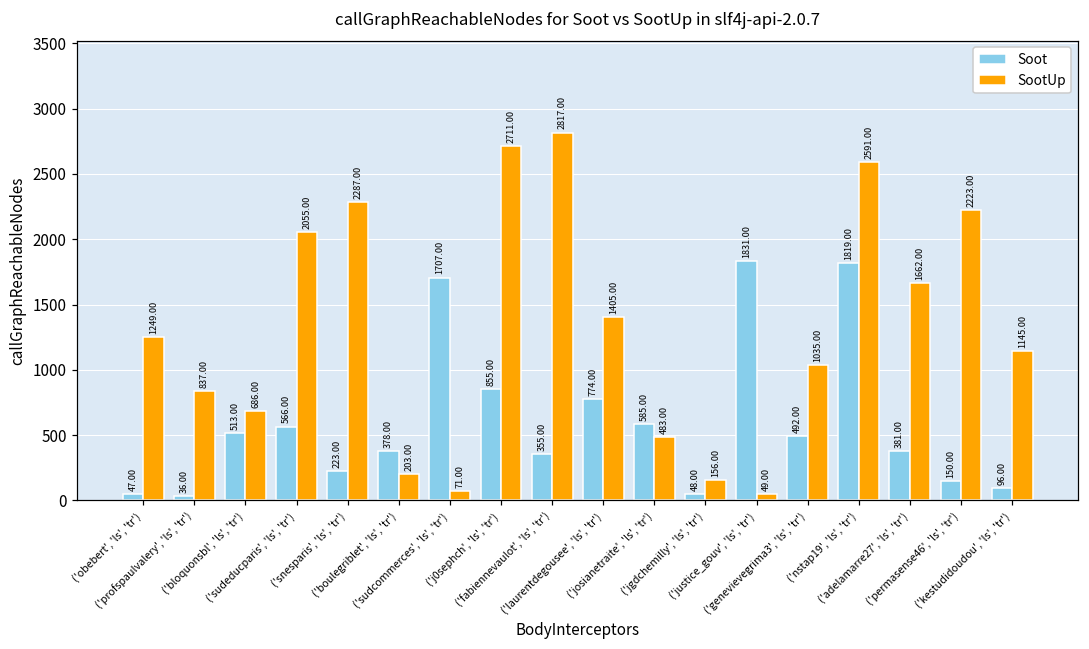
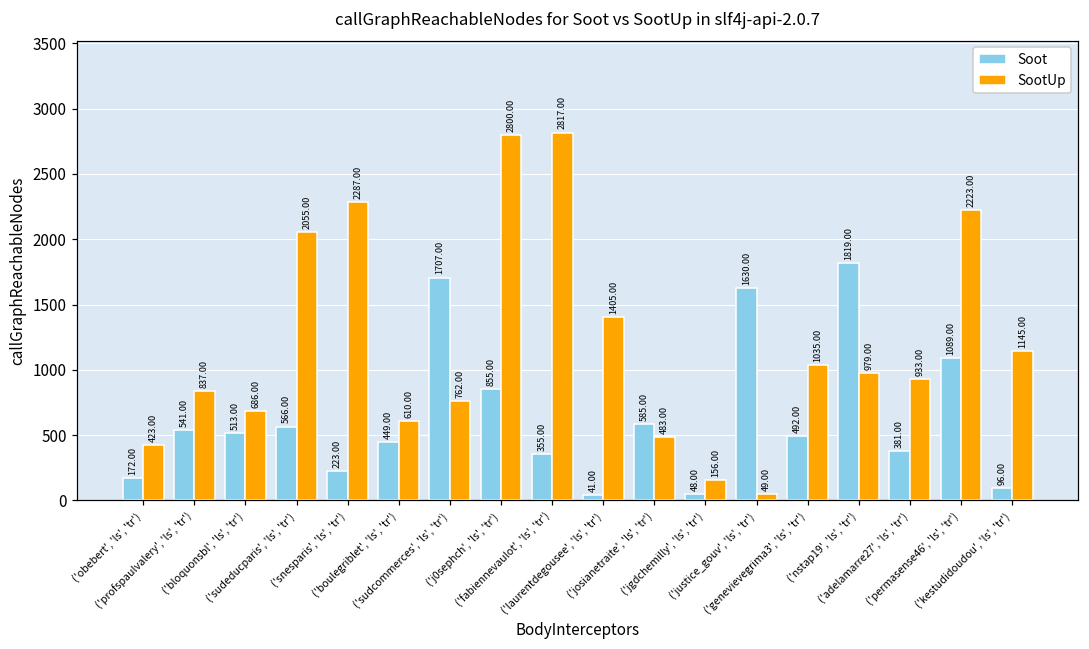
Soot, ('obebert', 'ls', 'tr'): 47.00 -> 172.00
SootUp, ('obebert', 'ls', 'tr'): 1249.00 -> 423.00
Soot, ('profspaulvalery', 'ls', 'tr'): 36.00 -> 541.00
Soot, ('boulegriblet', 'ls', 'tr'): 378.00 -> 449.00
SootUp, ('boulegriblet', 'ls', 'tr'): 203.00 -> 610.00
SootUp, ('sudcommerces', 'ls', 'tr'): 71.00 -> 762.00
SootUp, ('j0sephch', 'ls', 'tr'): 2711.00 -> 2800.00
Soot, ('laurentdegousee', 'ls', 'tr'): 774.00 -> 41.00
Soot, ('justice_gouv', 'ls', 'tr'): 1831.00 -> 1630.00
SootUp, ('nstap19', 'ls', 'tr'): 2591.00 -> 979.00
SootUp, ('adelamarre27', 'ls', 'tr'): 1662.00 -> 933.00
Soot, ('permasense46', 'ls', 'tr'): 150.00 -> 1089.00
